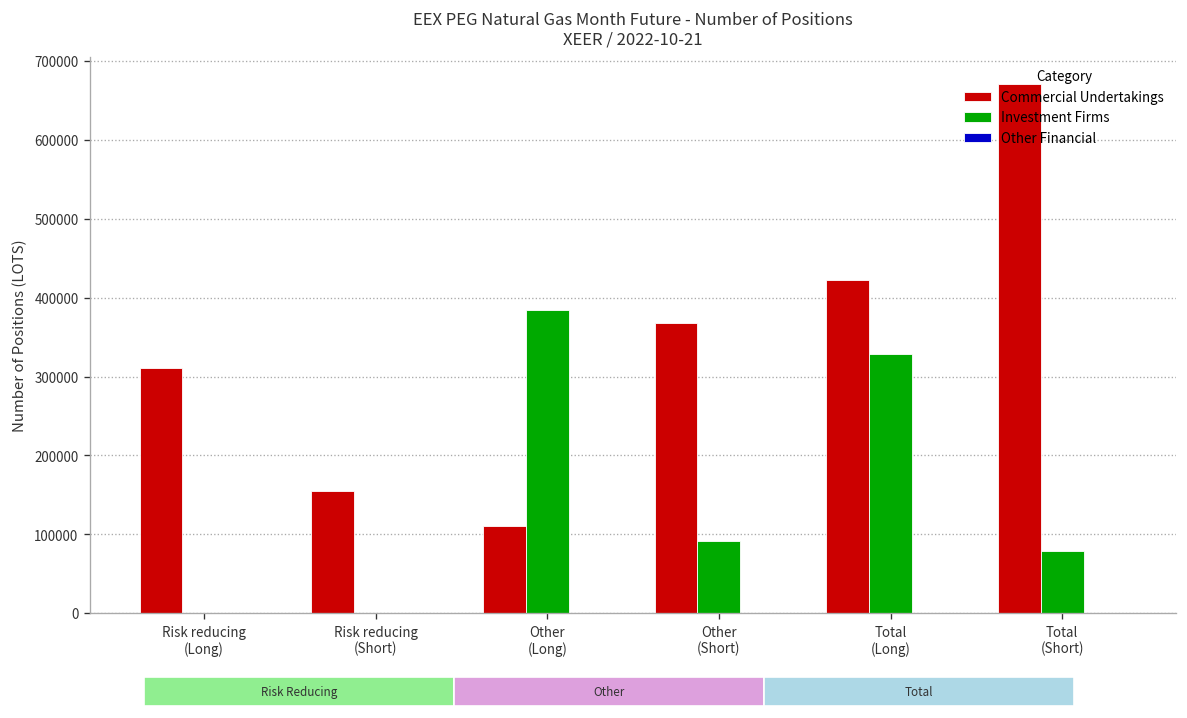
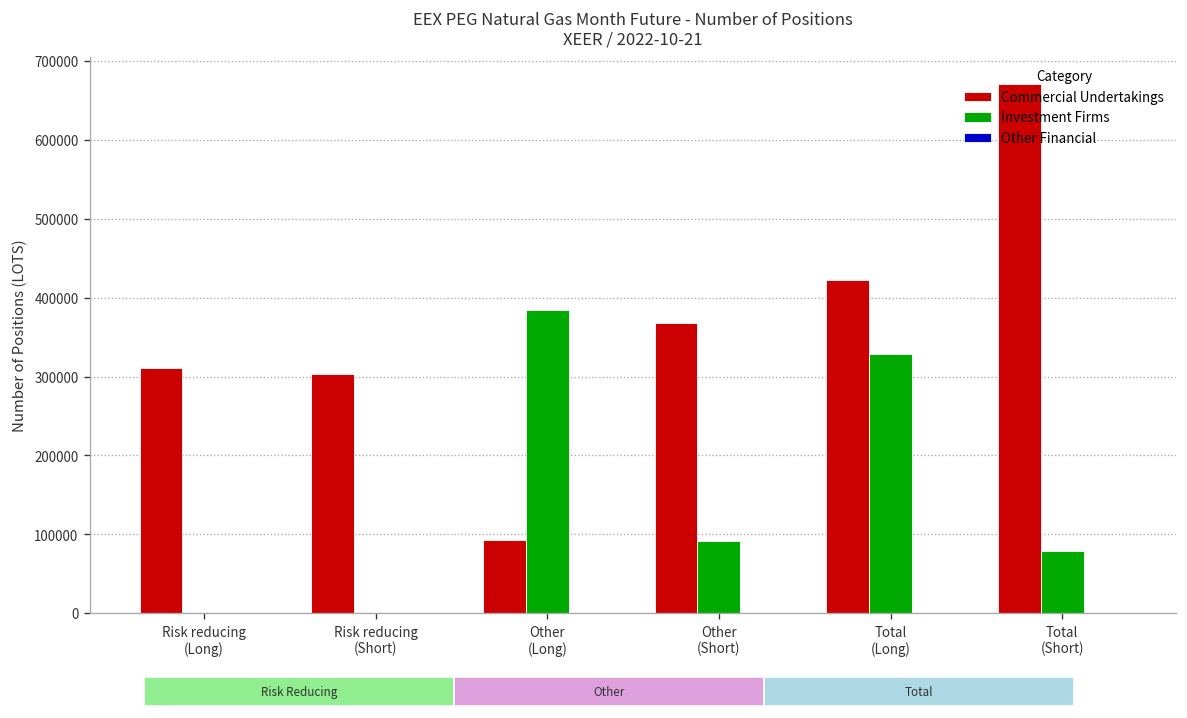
Commercial Undertakings, Risk reducing (Short): 160000 -> 300000
Commercial Undertakings, Other (Long): 110000 -> 90000
